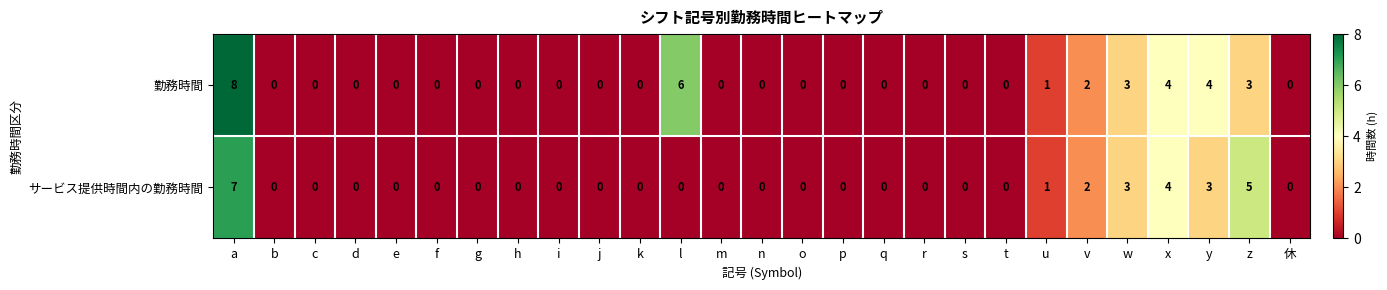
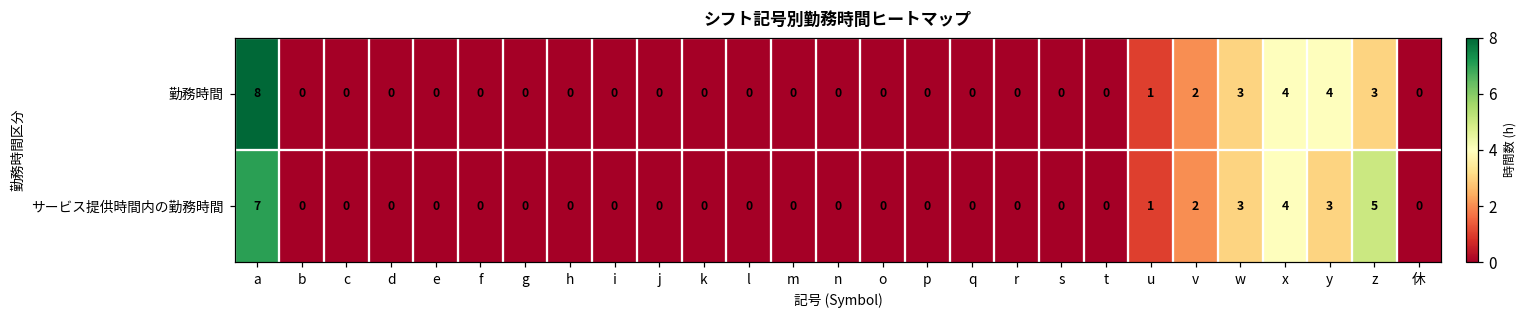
勤務時間, l: 6 -> 0
